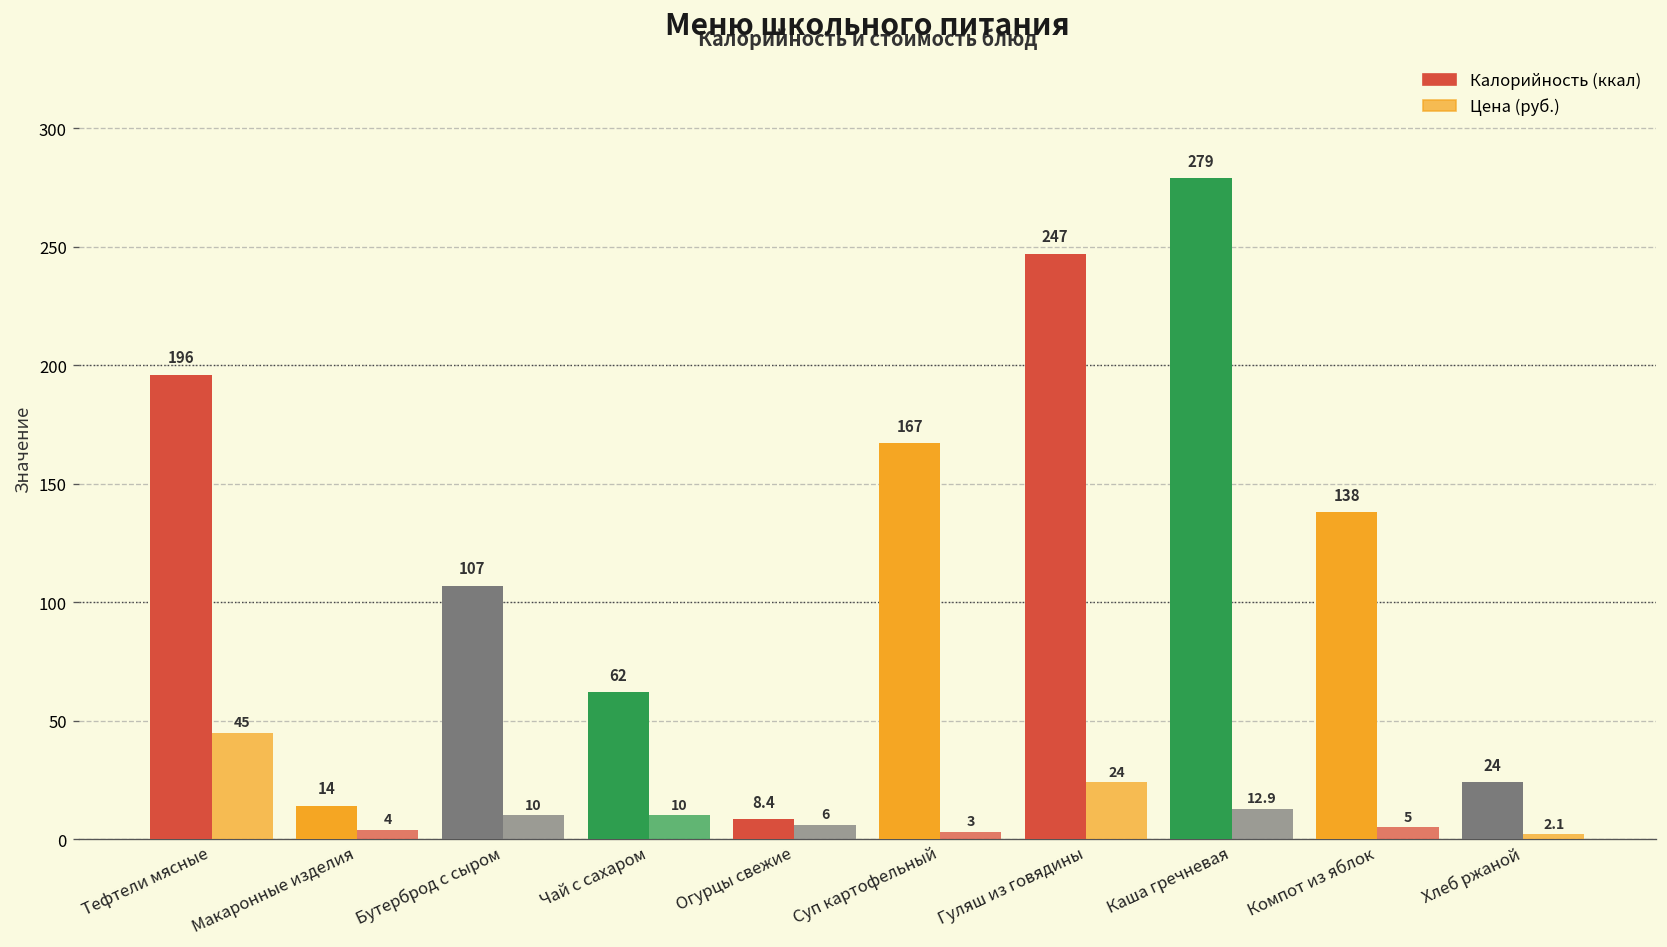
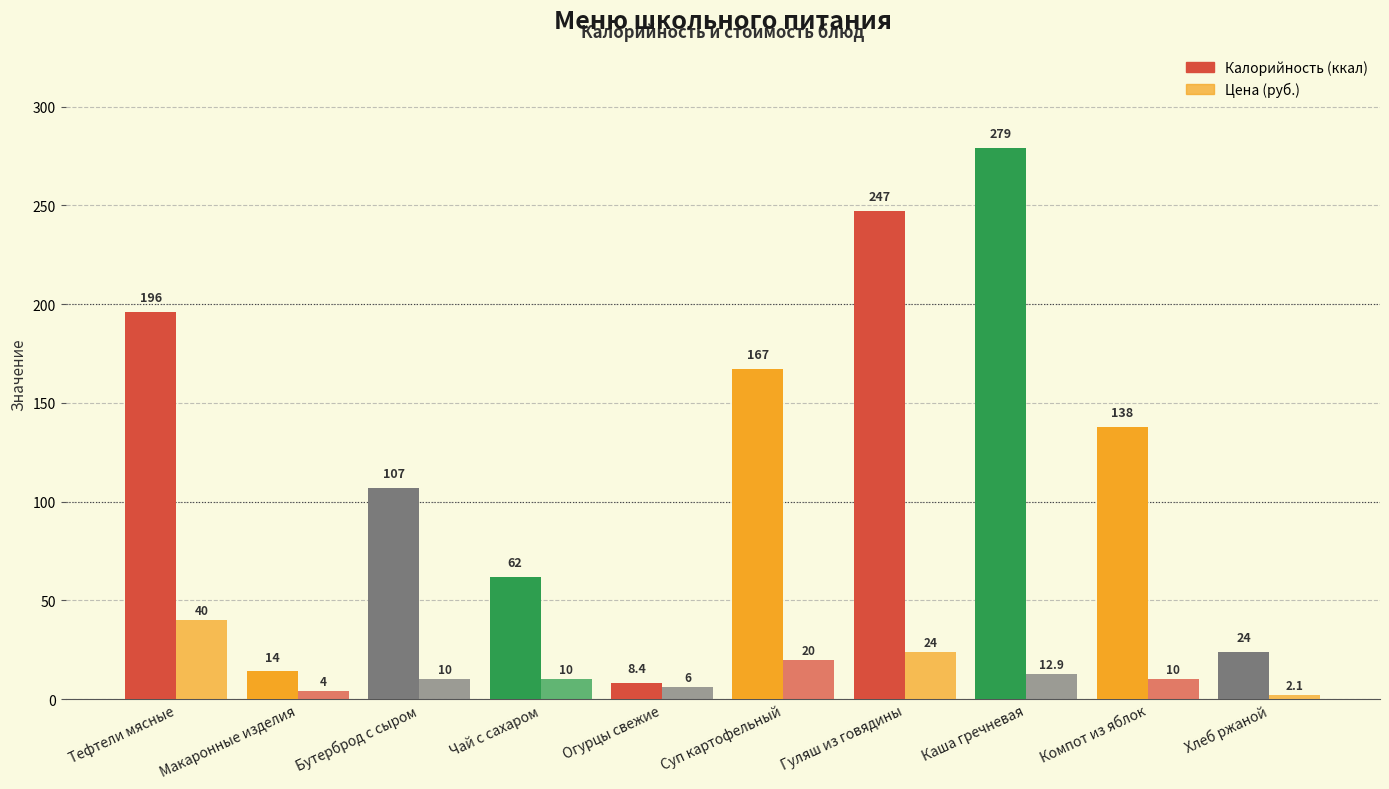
Цена (руб.), Тефтели мясные: 45 -> 40
Цена (руб.), Суп картофельный: 3 -> 20
Цена (руб.), Компот из яблок: 5 -> 10
